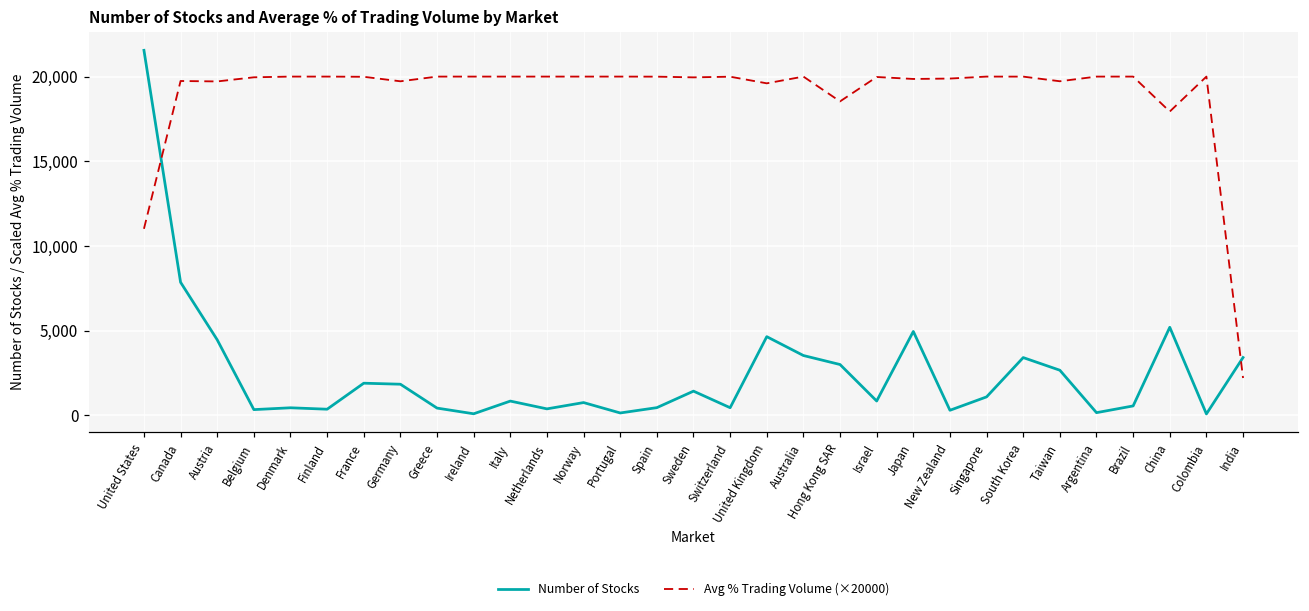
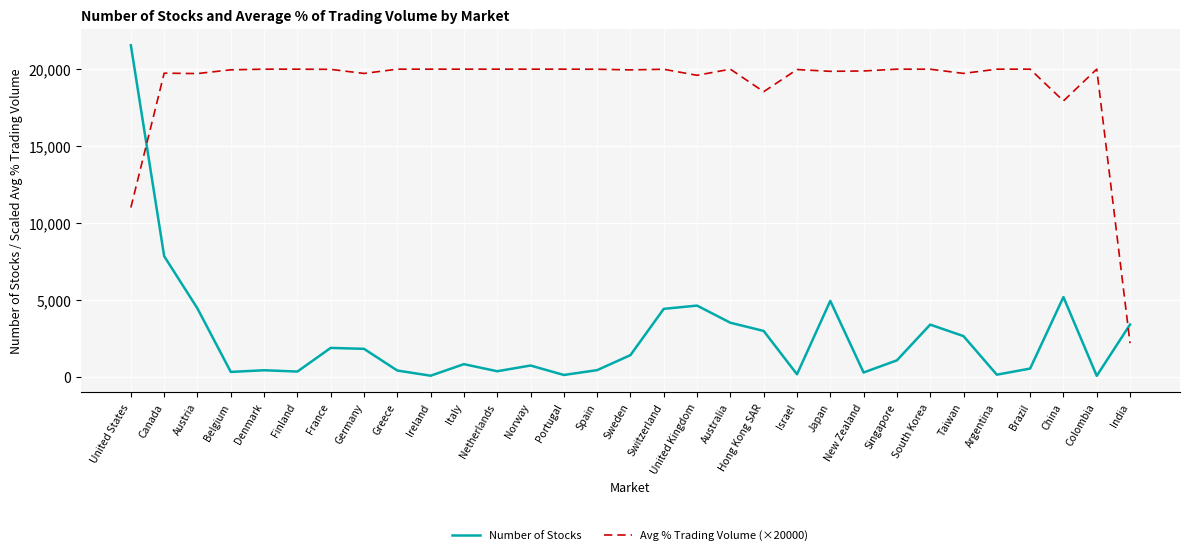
Number of Stocks, Switzerland: 400 -> 4,400
Number of Stocks, Israel: 800 -> 200
